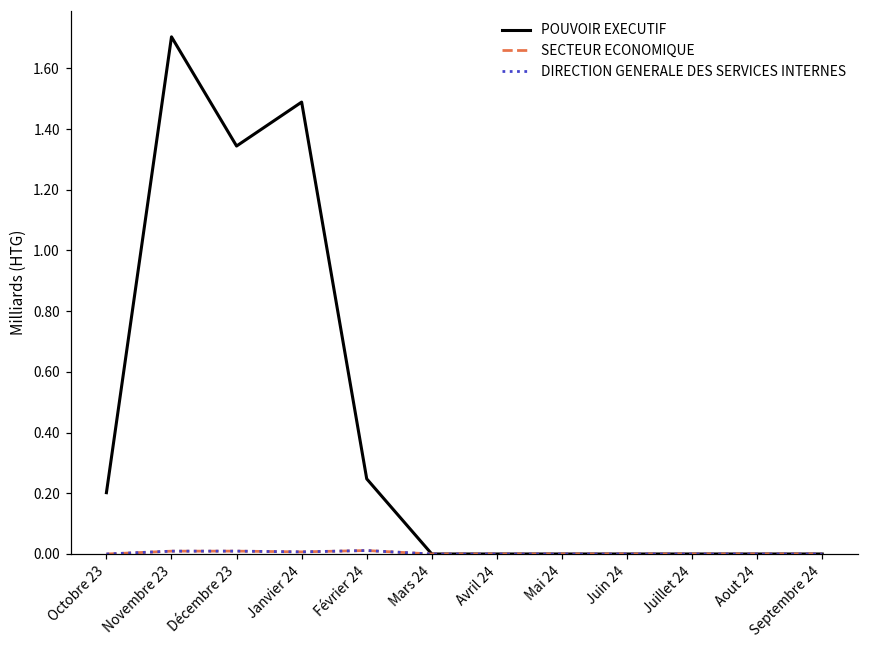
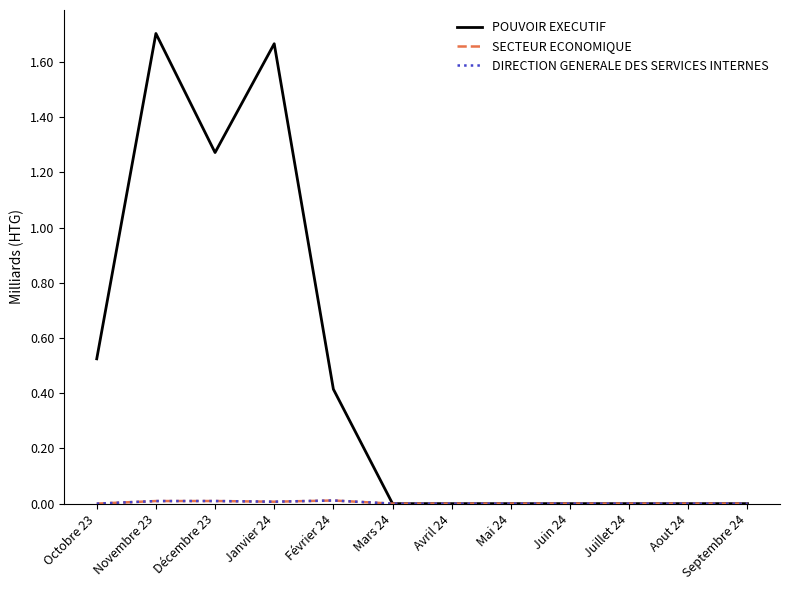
POUVOIR EXECUTIF, Octobre 23: 0.20 -> 0.52
POUVOIR EXECUTIF, Décembre 23: 1.34 -> 1.27
POUVOIR EXECUTIF, Janvier 24: 1.49 -> 1.67
POUVOIR EXECUTIF, Février 24: 0.25 -> 0.41
